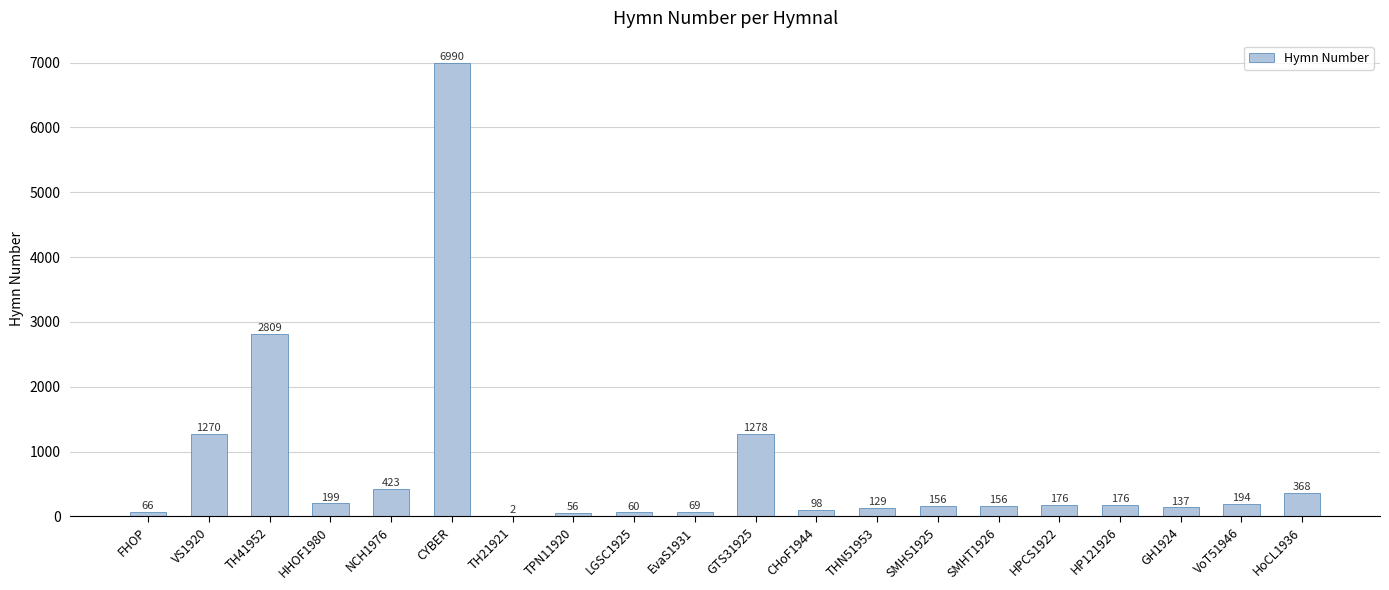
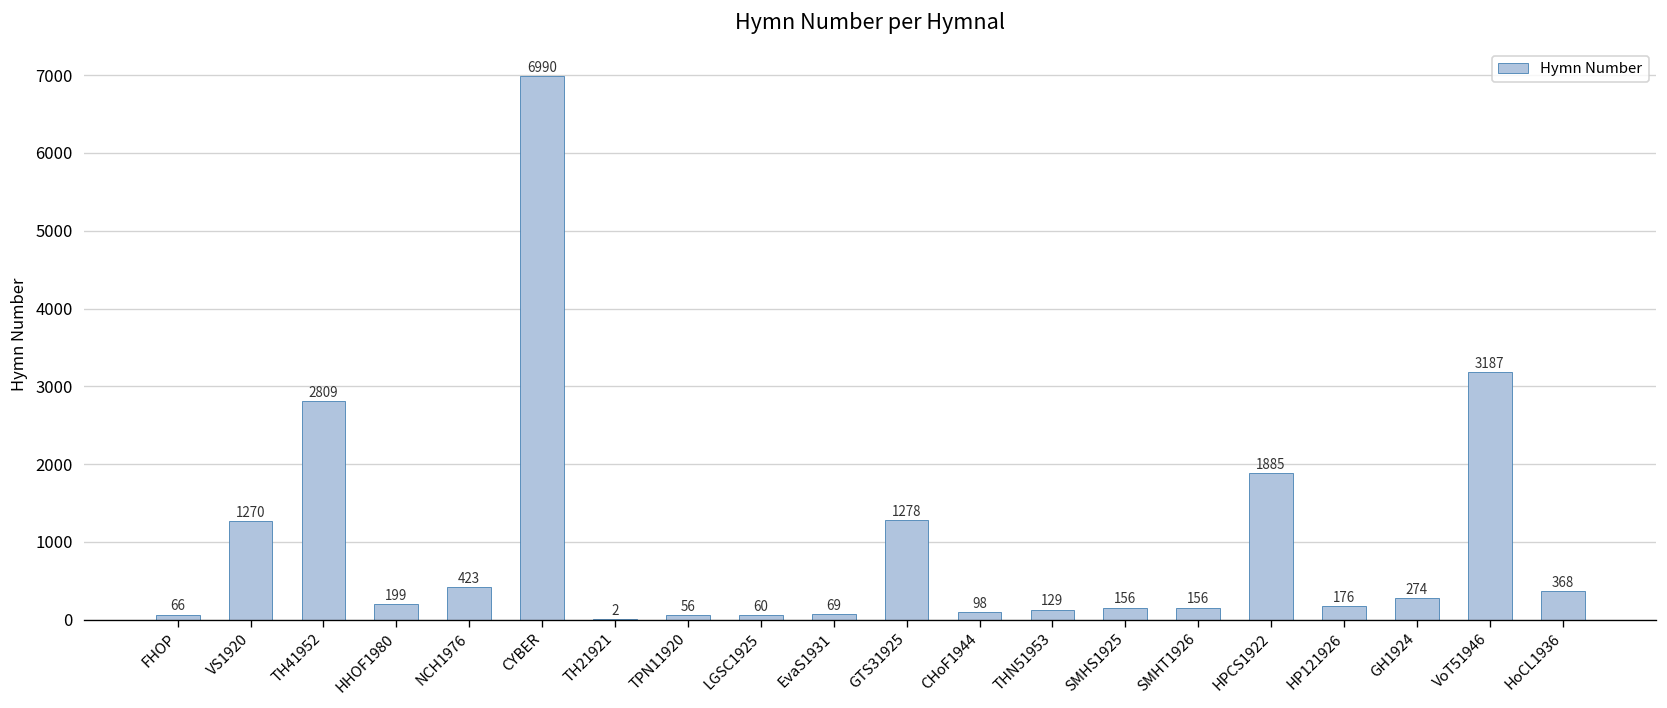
HPCS1922: 176 -> 1885
GH1924: 137 -> 274
VoT51946: 194 -> 3187
